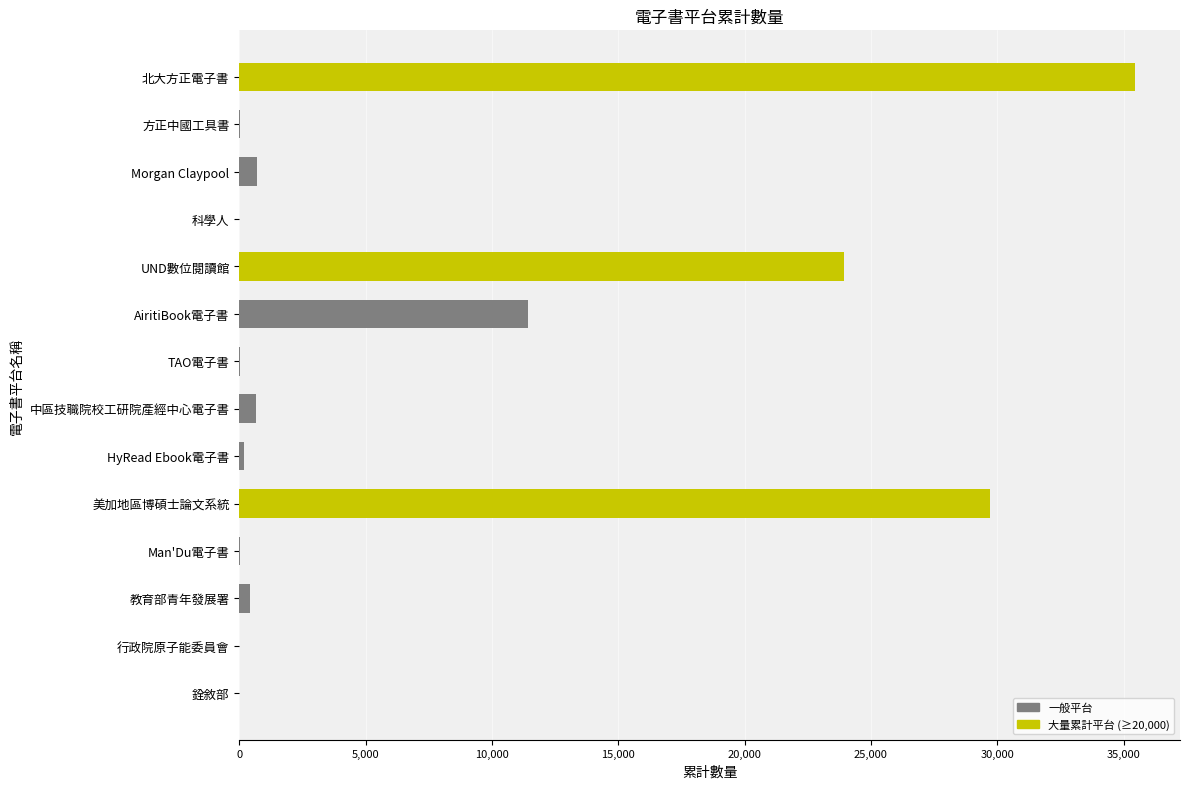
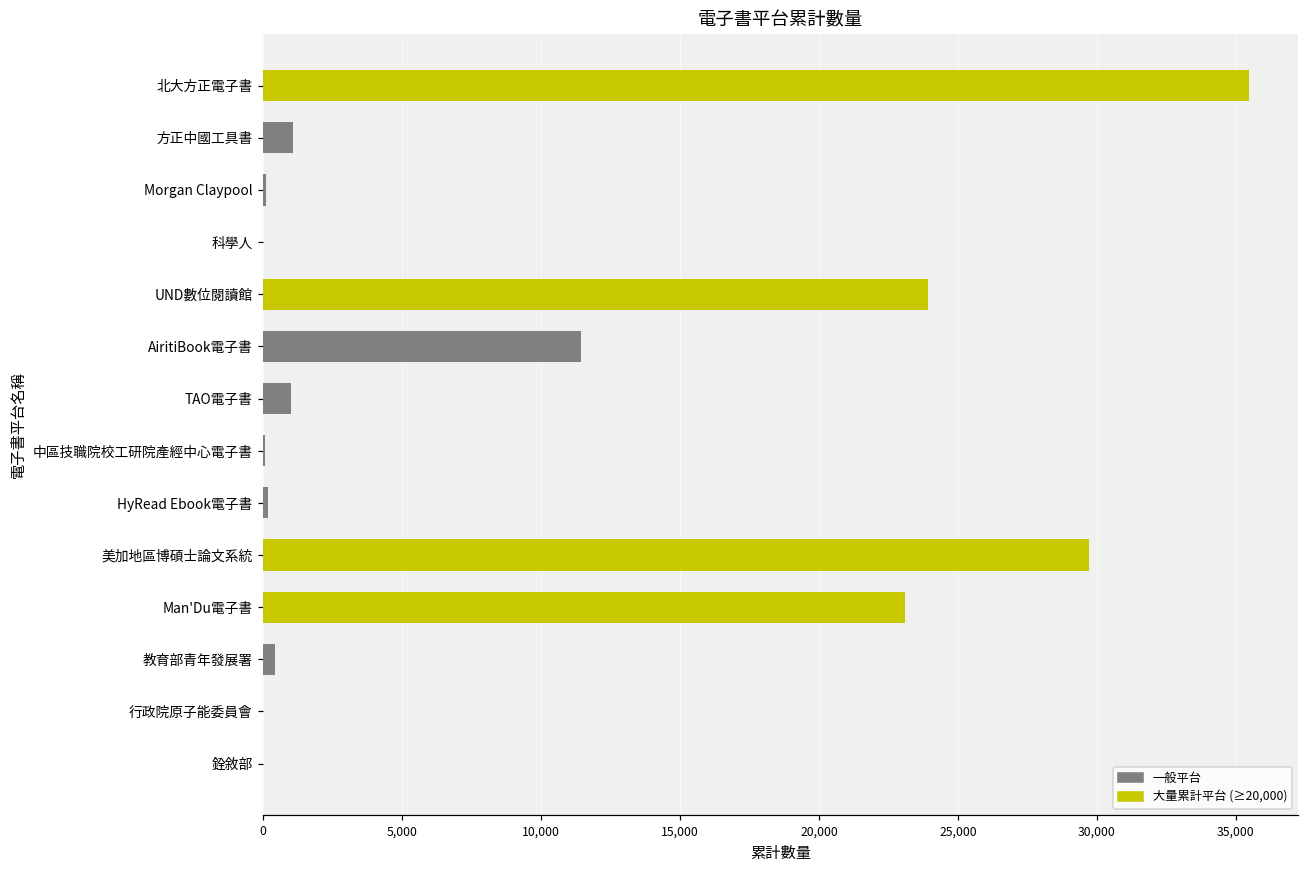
方正中國工具書: 0 -> 1,100
Morgan Claypool: 700 -> 100
TAO電子書: 0 -> 1,000
中區技職院校工研院產經中心電子書: 700 -> 100
Man'Du電子書: 0 -> 23,100
